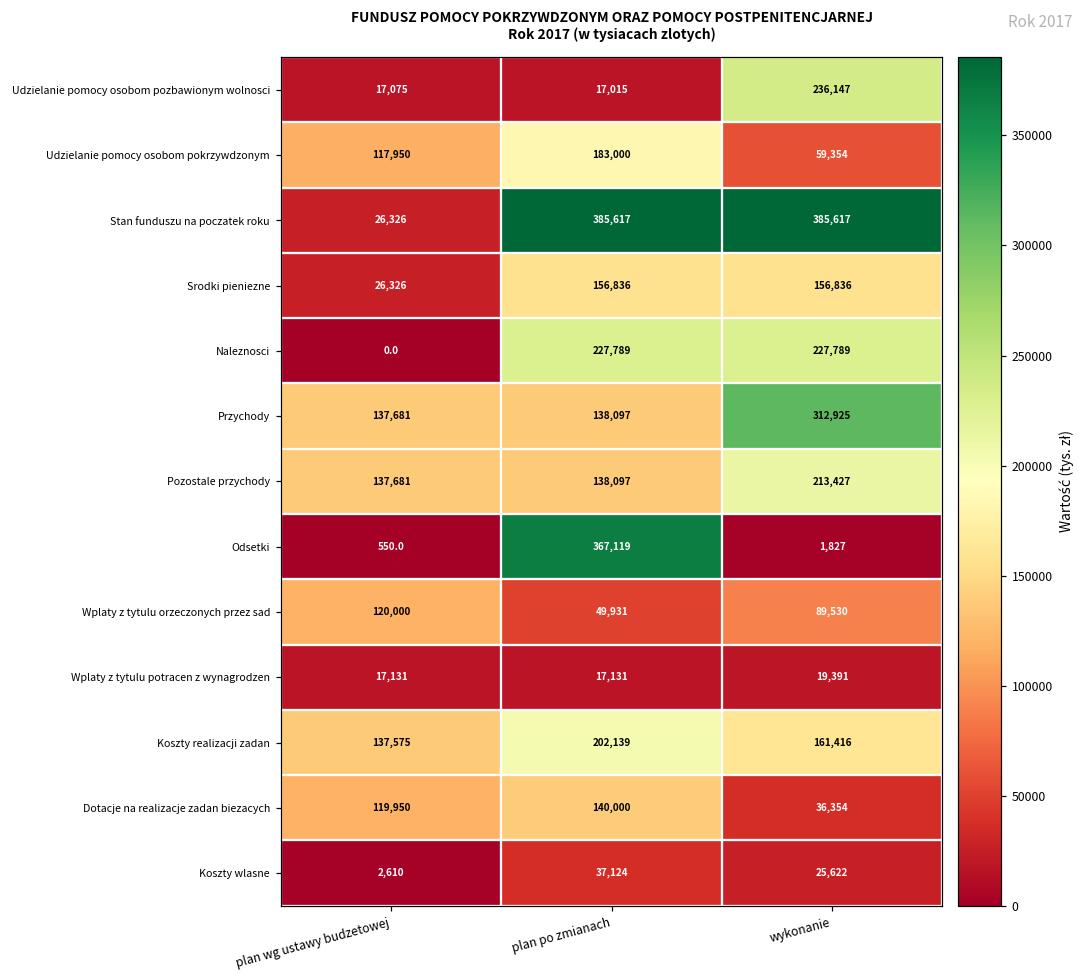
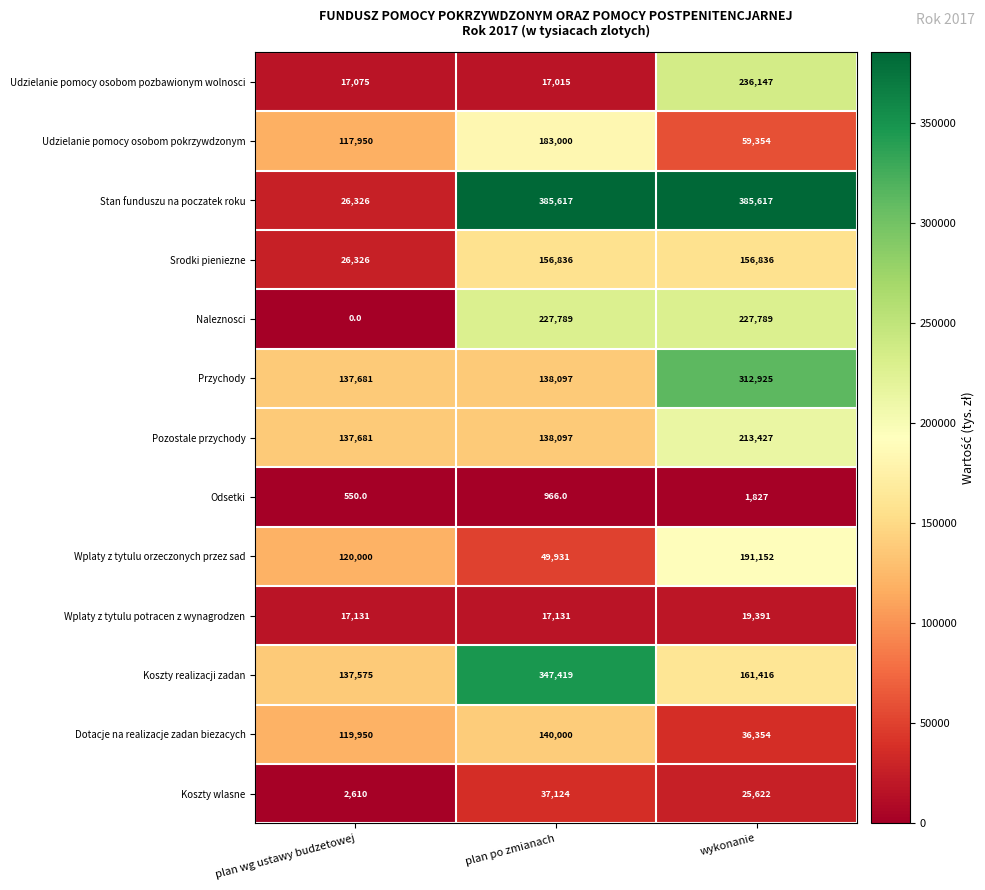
Odsetki, plan po zmianach: 367,119 -> 966.0
Wplaty z tytulu orzeczonych przez sad, wykonanie: 89,530 -> 191,152
Koszty realizacji zadan, plan po zmianach: 202,139 -> 347,419
